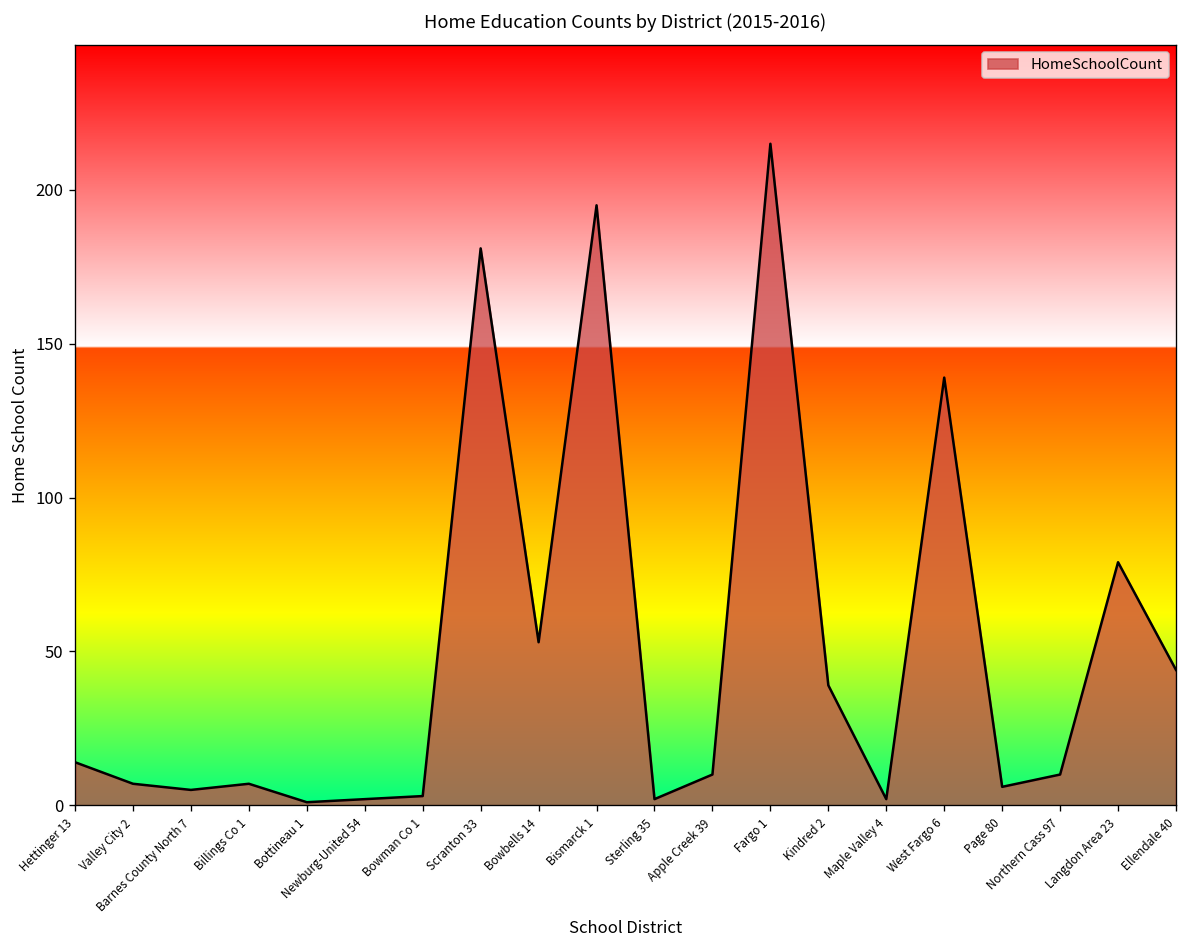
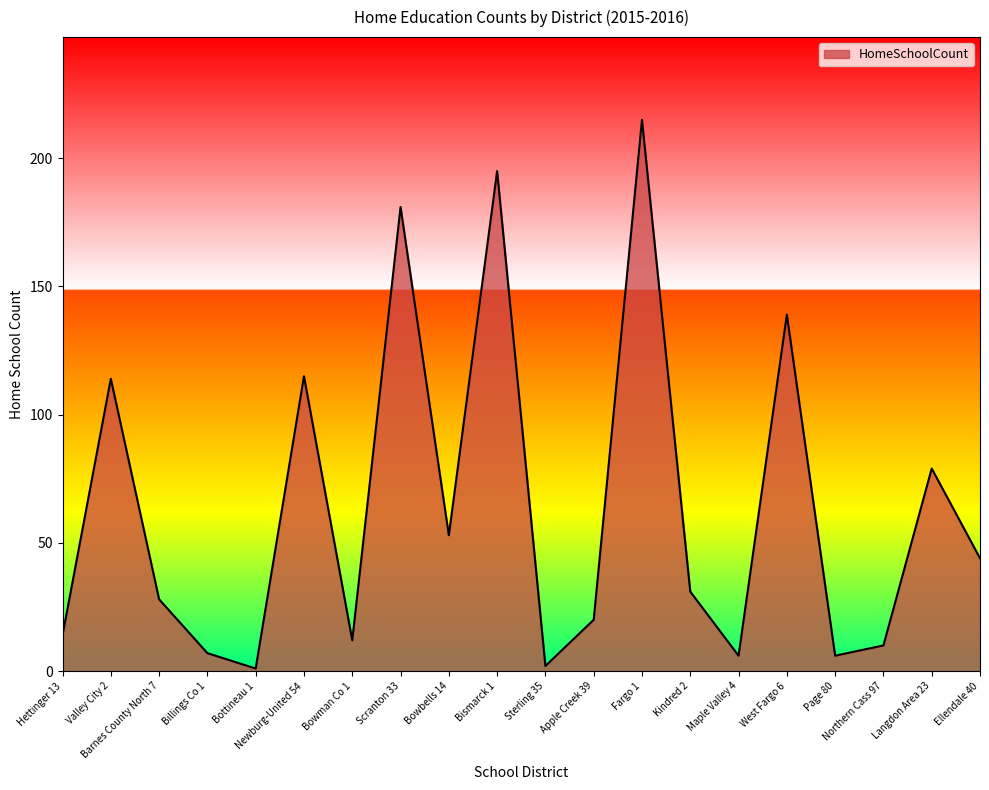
Valley City 2: 7 -> 114
Barnes County North 7: 5 -> 28
Newburg-United 54: 2 -> 115
Bowman Co 1: 3 -> 12
Apple Creek 39: 10 -> 20
Kindred 2: 39 -> 31
Maple Valley 4: 2 -> 6
